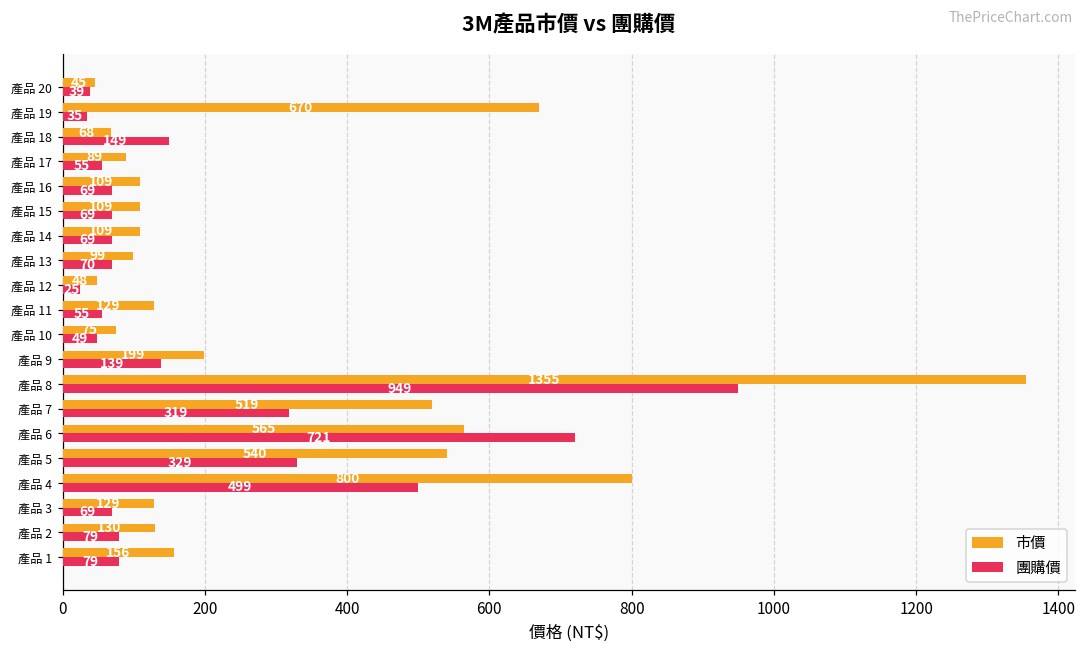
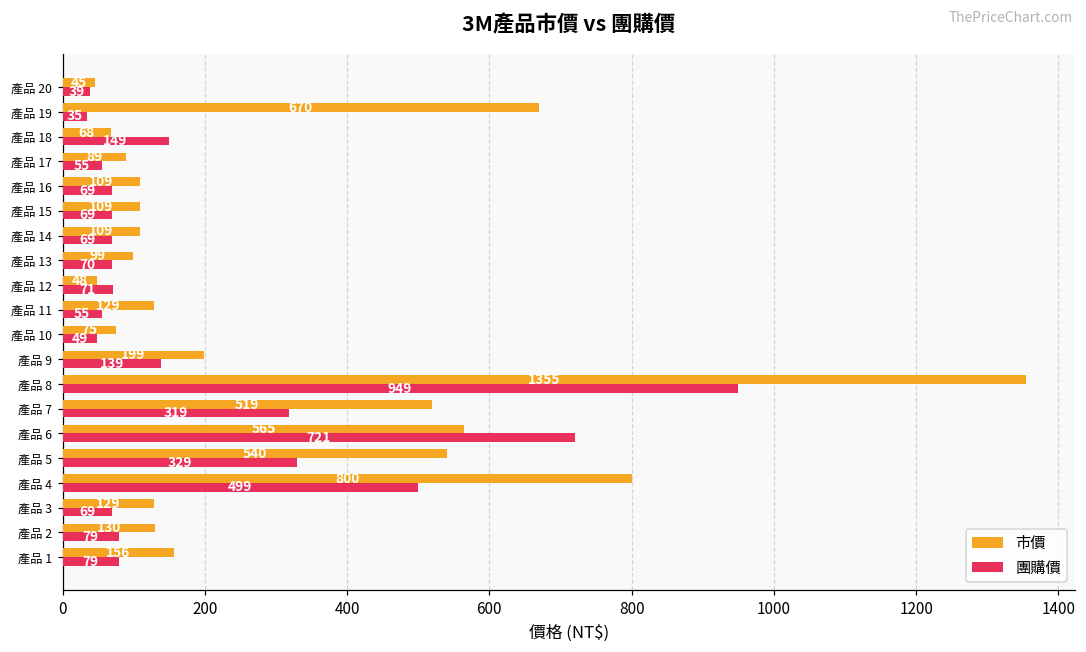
團購價, 產品 12: 25 -> 71
